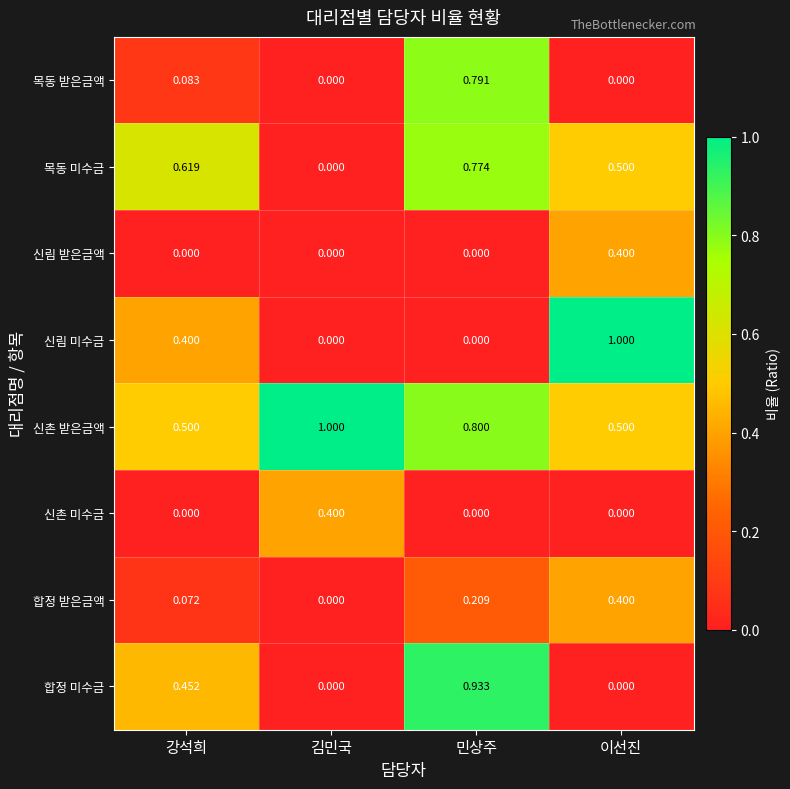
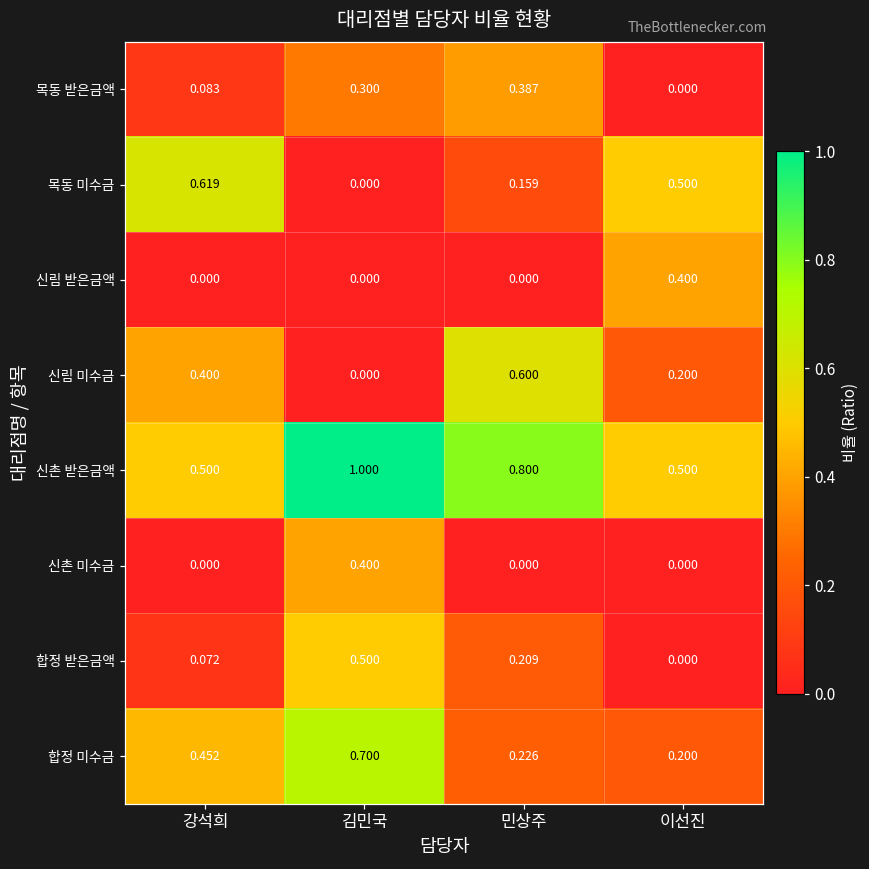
목동 받은금액, 김민국: 0.000 -> 0.300
목동 받은금액, 민상주: 0.791 -> 0.387
목동 미수금, 민상주: 0.774 -> 0.159
신림 미수금, 민상주: 0.000 -> 0.600
신림 미수금, 이선진: 1.000 -> 0.200
합정 받은금액, 김민국: 0.000 -> 0.500
합정 받은금액, 이선진: 0.400 -> 0.000
합정 미수금, 김민국: 0.000 -> 0.700
합정 미수금, 민상주: 0.933 -> 0.226
합정 미수금, 이선진: 0.000 -> 0.200
